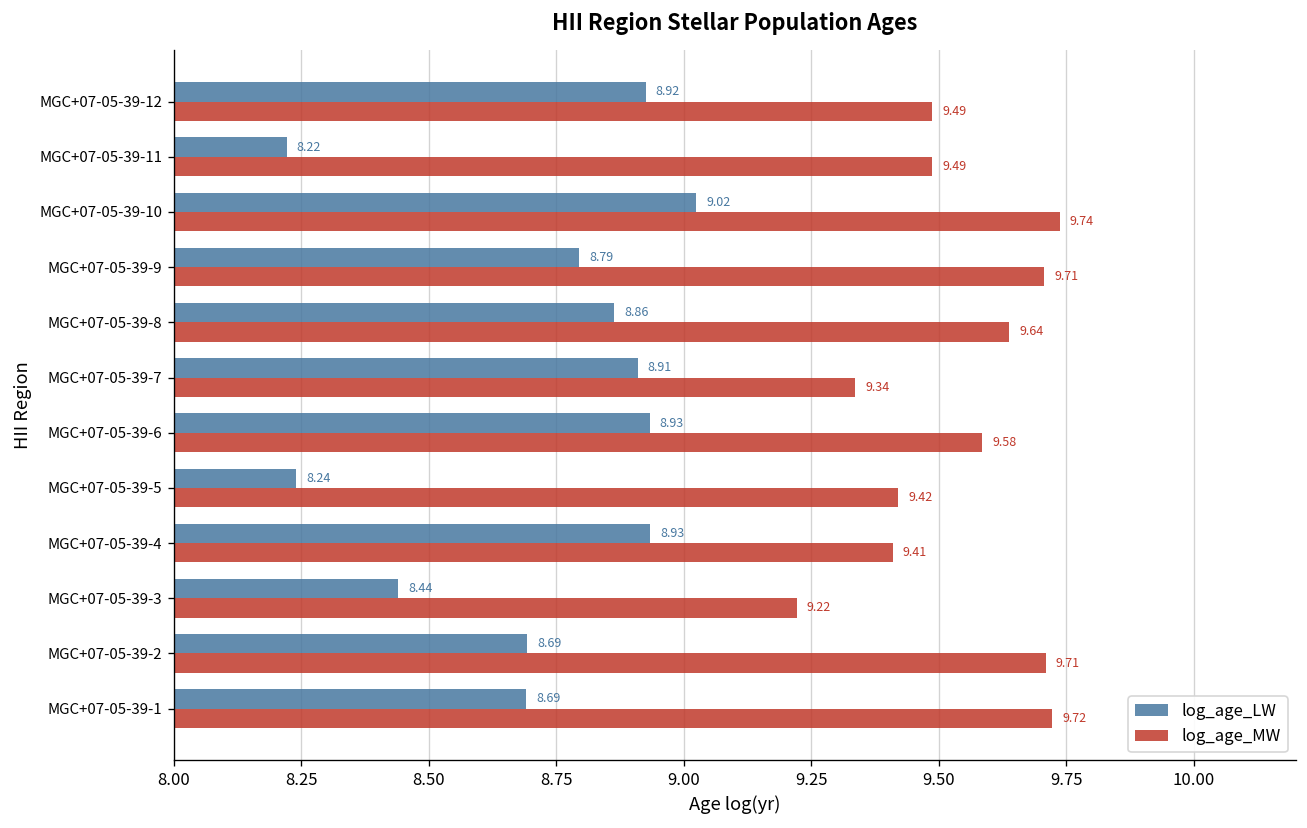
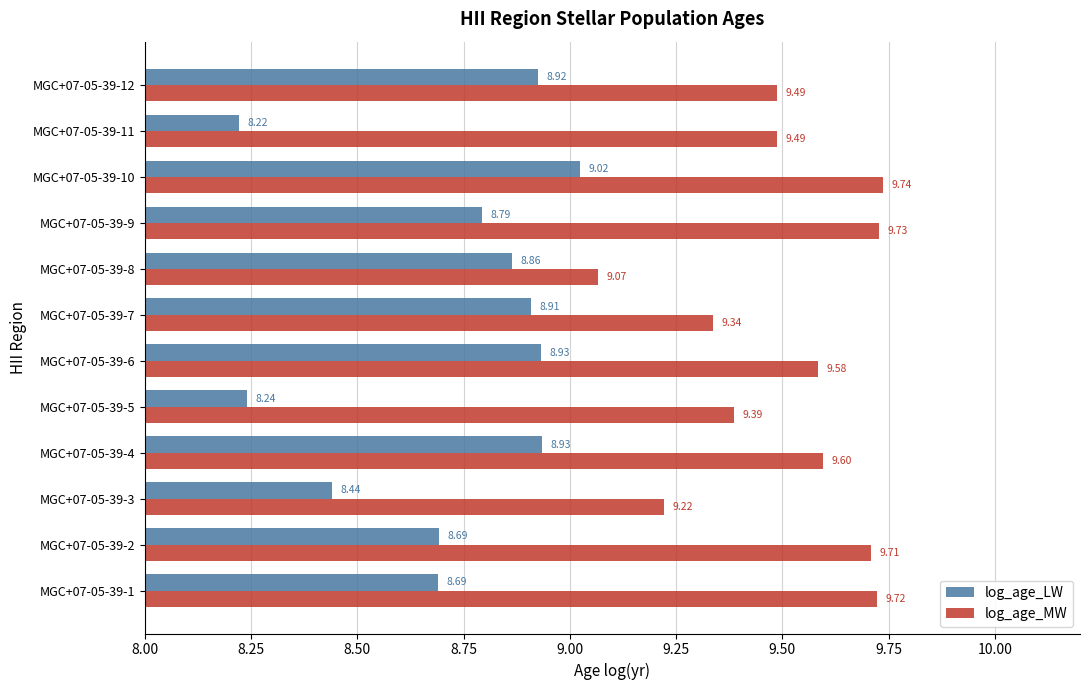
log_age_MW, MGC+07-05-39-9: 9.71 -> 9.73
log_age_MW, MGC+07-05-39-8: 9.64 -> 9.07
log_age_MW, MGC+07-05-39-5: 9.42 -> 9.39
log_age_MW, MGC+07-05-39-4: 9.41 -> 9.60
